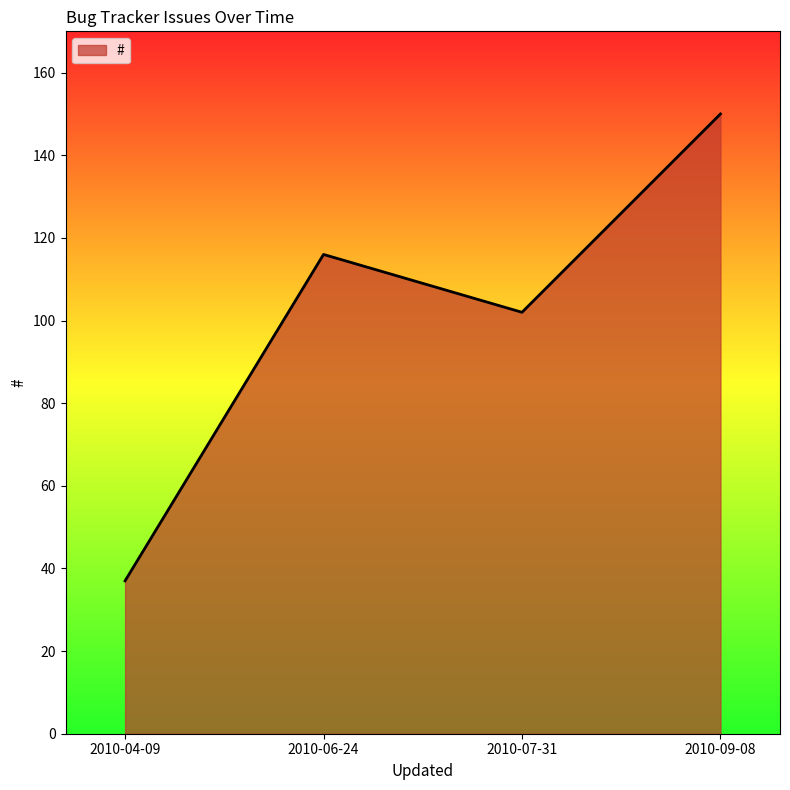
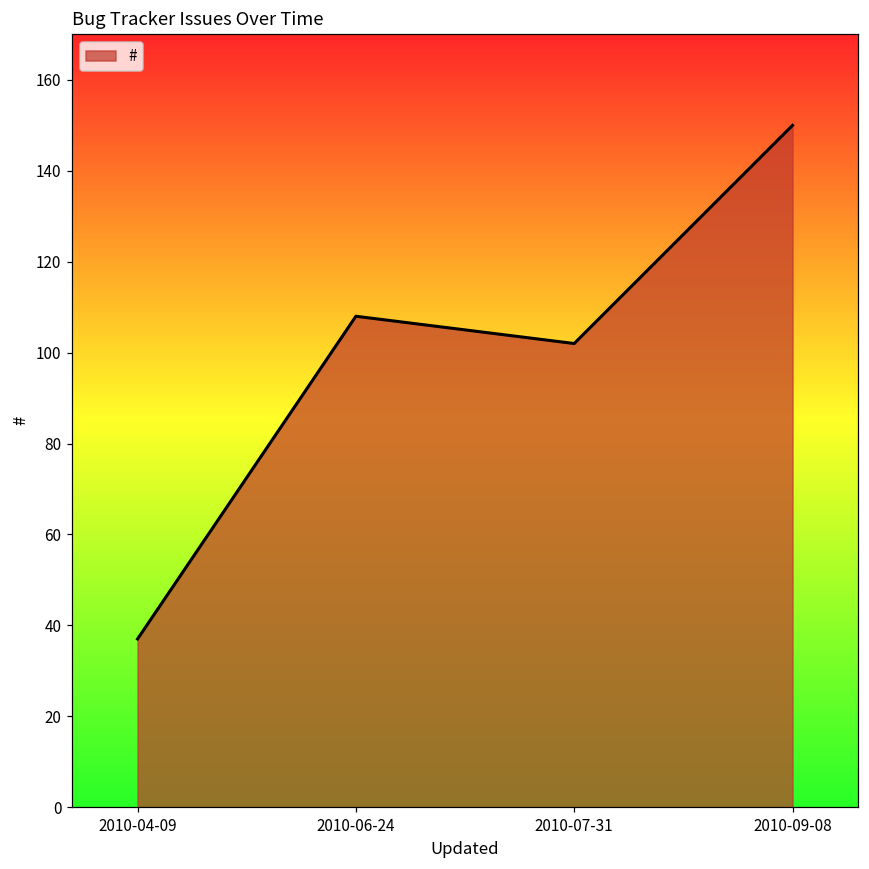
2010-06-24: 116 -> 108
